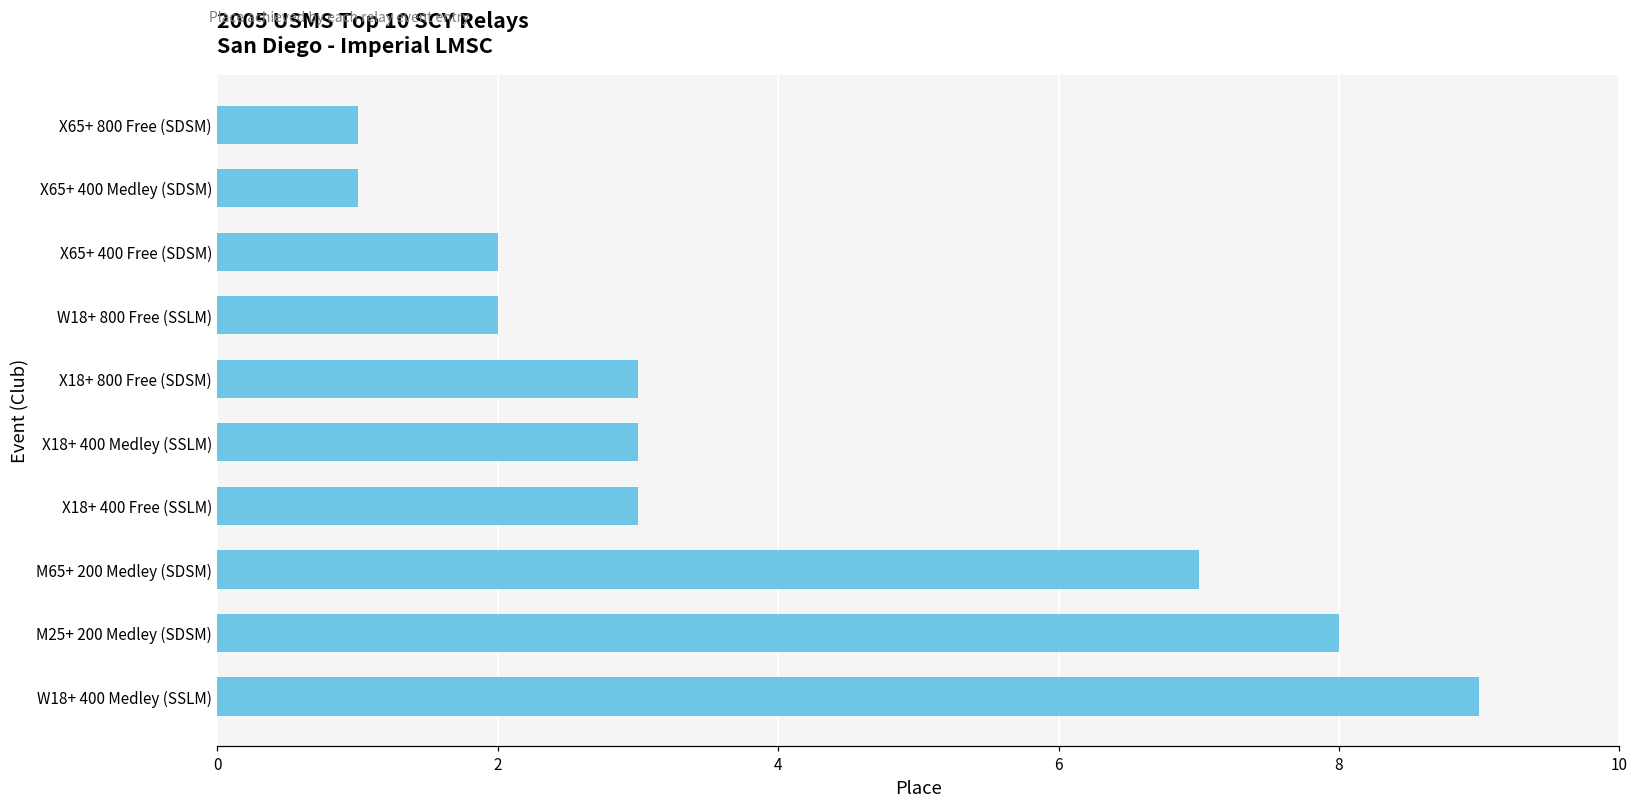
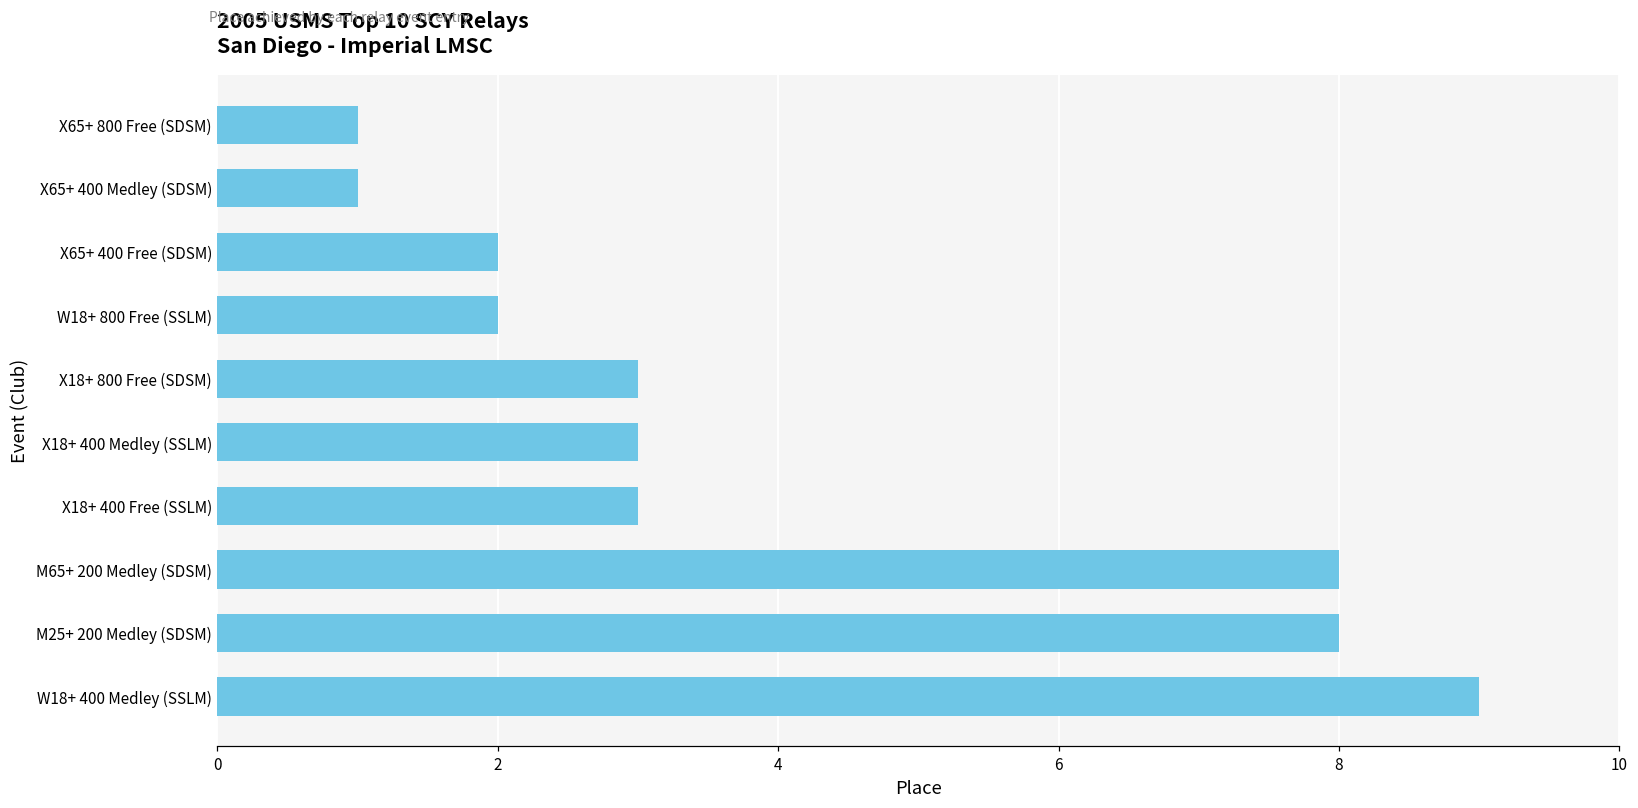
M65+ 200 Medley (SDSM): 7 -> 8
